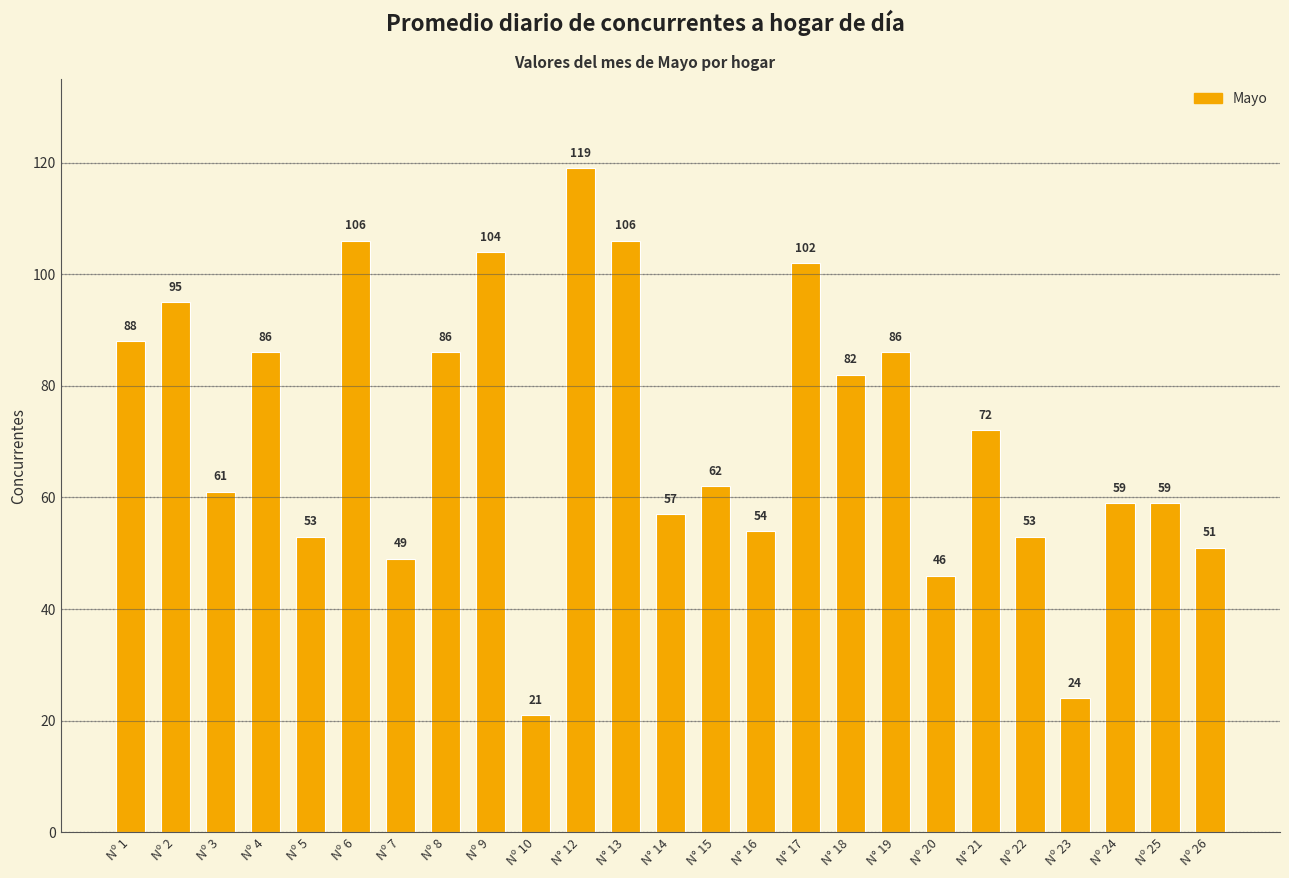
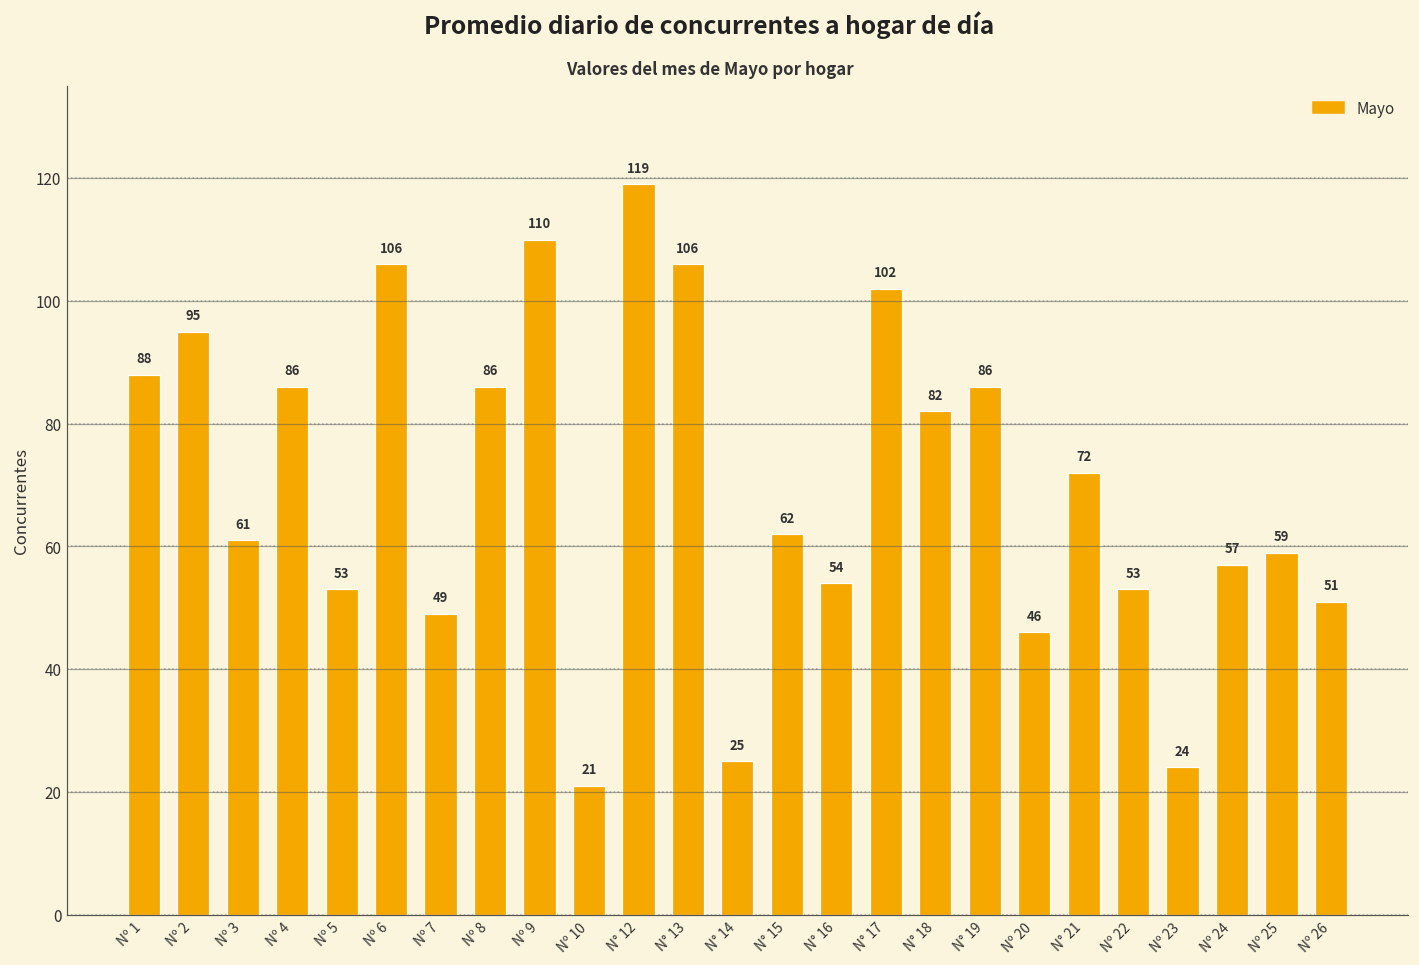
Nº 9: 104 -> 110
N° 14: 57 -> 25
Nº 24: 59 -> 57
